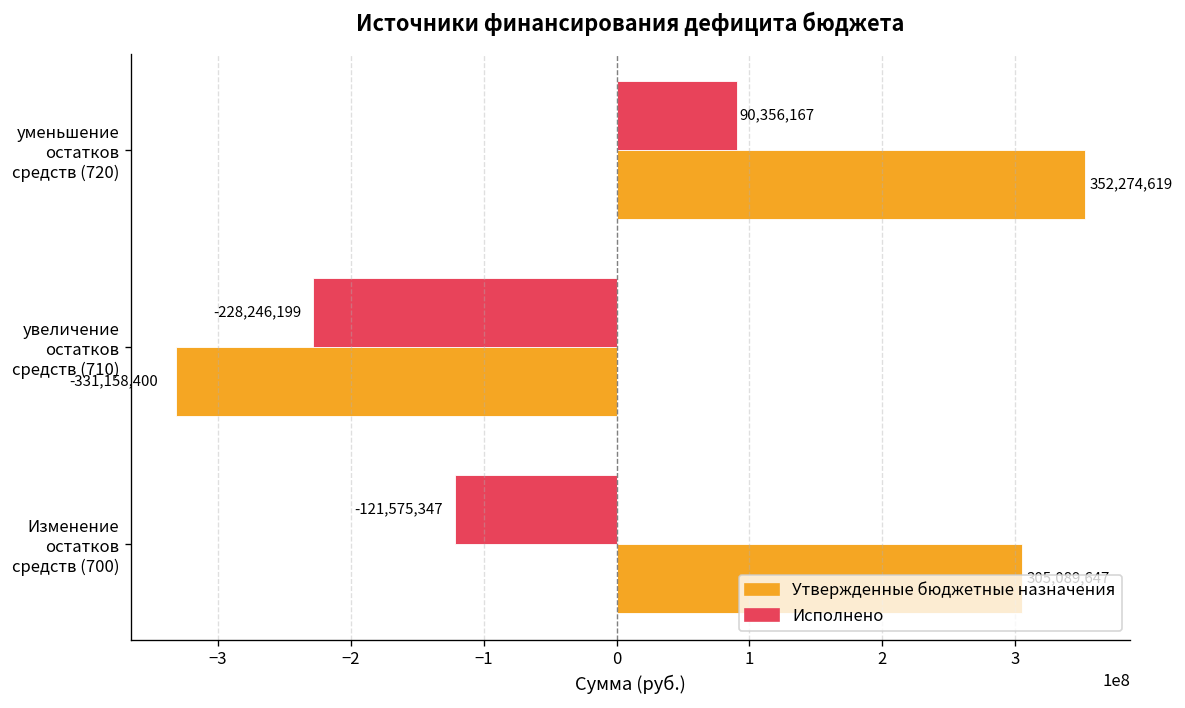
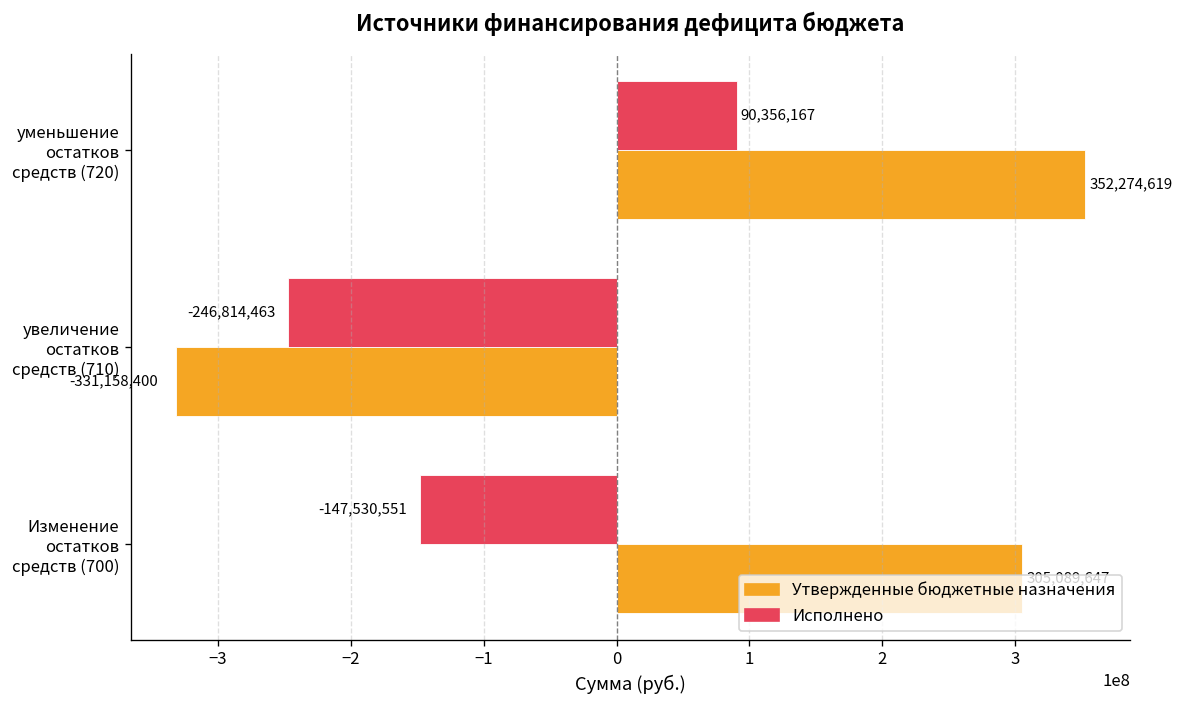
Исполнено, увеличение остатков средств (710): -228,246,199 -> -246,814,463
Исполнено, Изменение остатков средств (700): -121,575,347 -> -147,530,551
